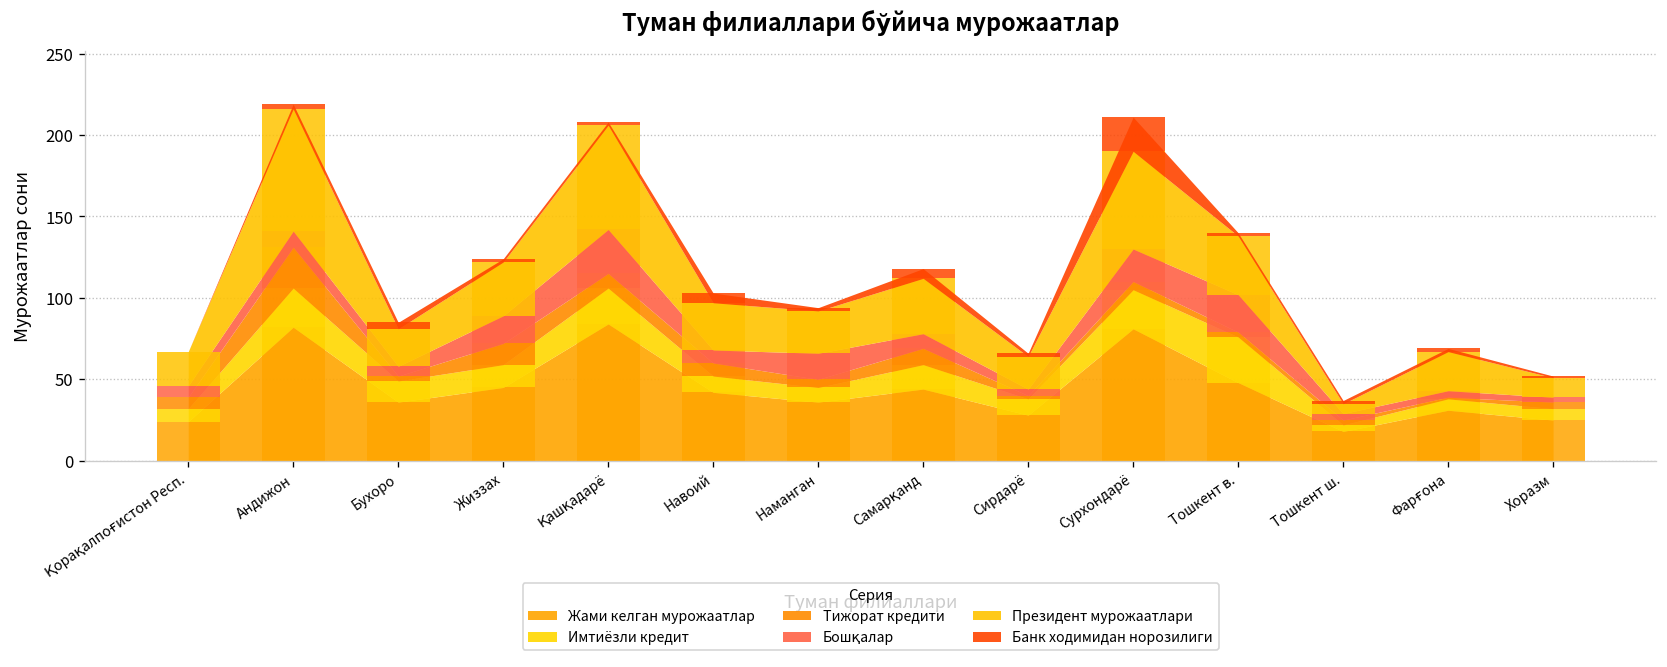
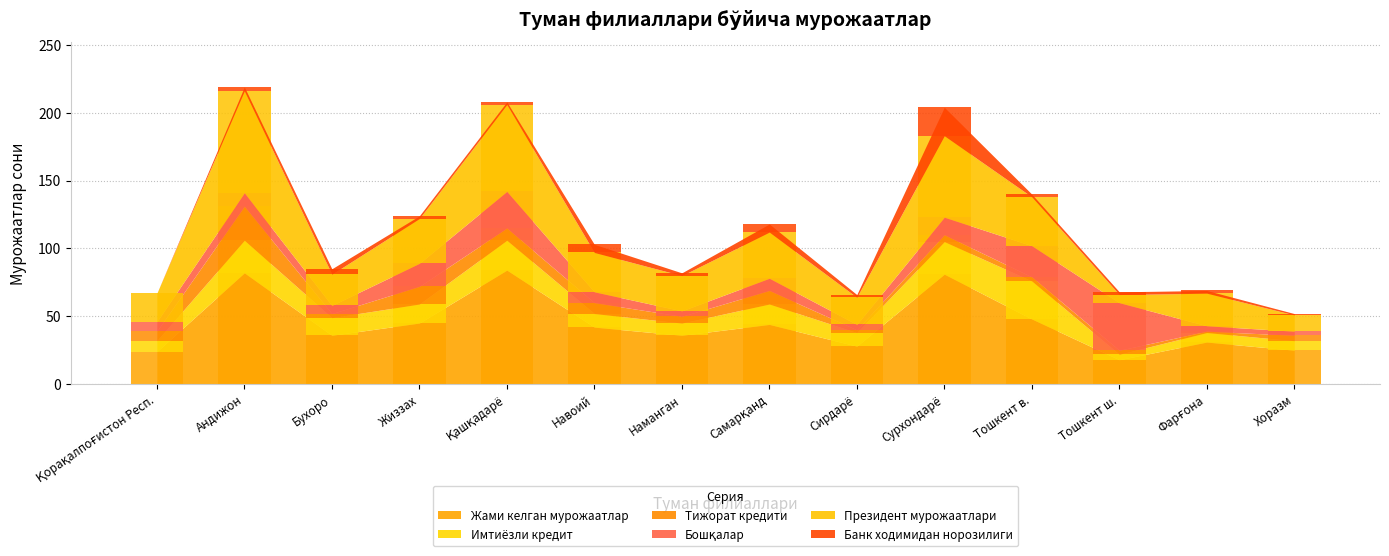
Бошқалар, Наманган: 16 -> 4
Бошқалар, Сурхондарё: 20 -> 13
Бошқалар, Тошкент ш.: 4 -> 35
